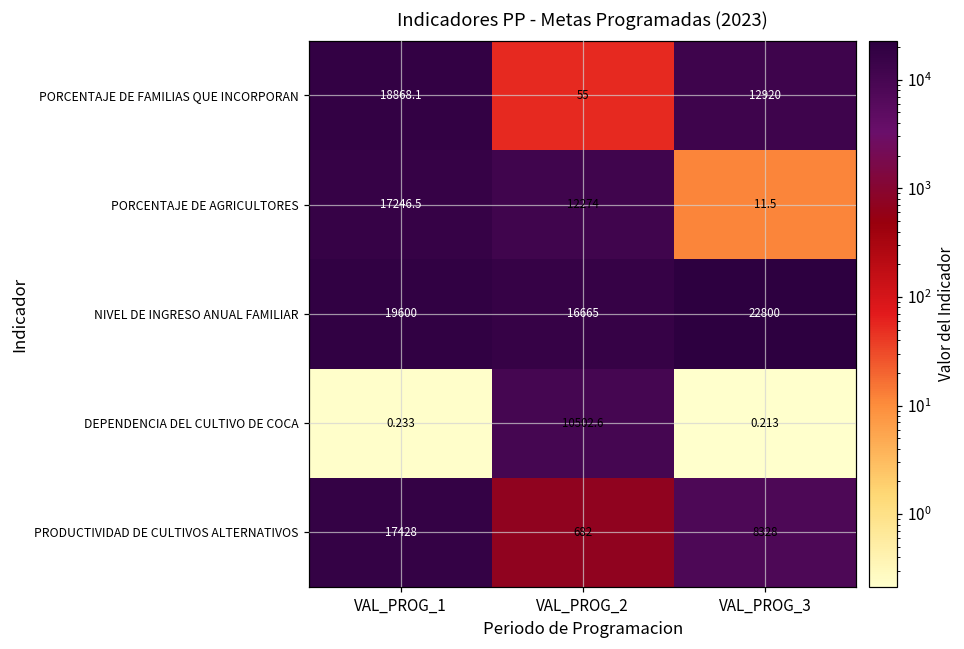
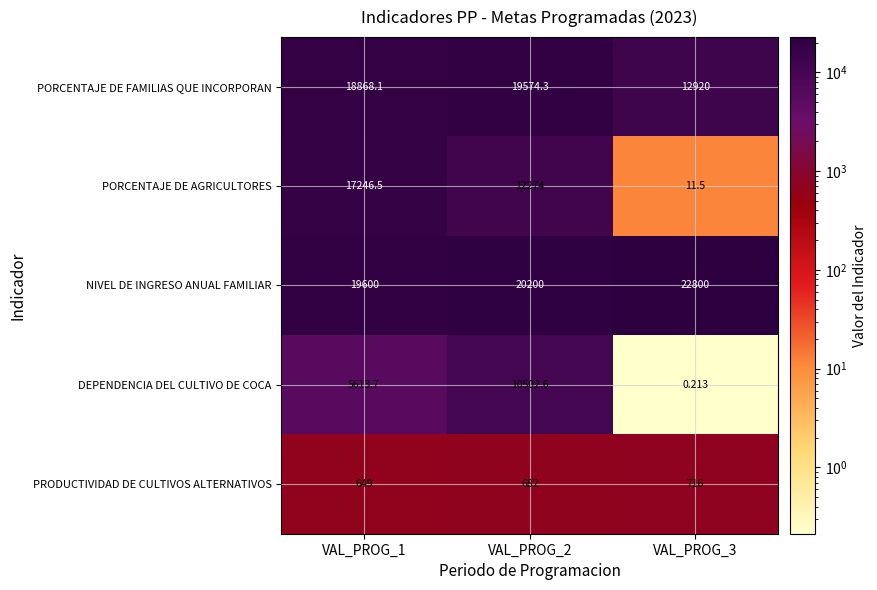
PORCENTAJE DE FAMILIAS QUE INCORPORAN, VAL_PROG_2: 55 -> 19574.3
NIVEL DE INGRESO ANUAL FAMILIAR, VAL_PROG_2: 16665 -> 20200
DEPENDENCIA DEL CULTIVO DE COCA, VAL_PROG_1: 0.233 -> 5613.7
PRODUCTIVIDAD DE CULTIVOS ALTERNATIVOS, VAL_PROG_1: 17428 -> 649
PRODUCTIVIDAD DE CULTIVOS ALTERNATIVOS, VAL_PROG_3: 8328 -> 716
